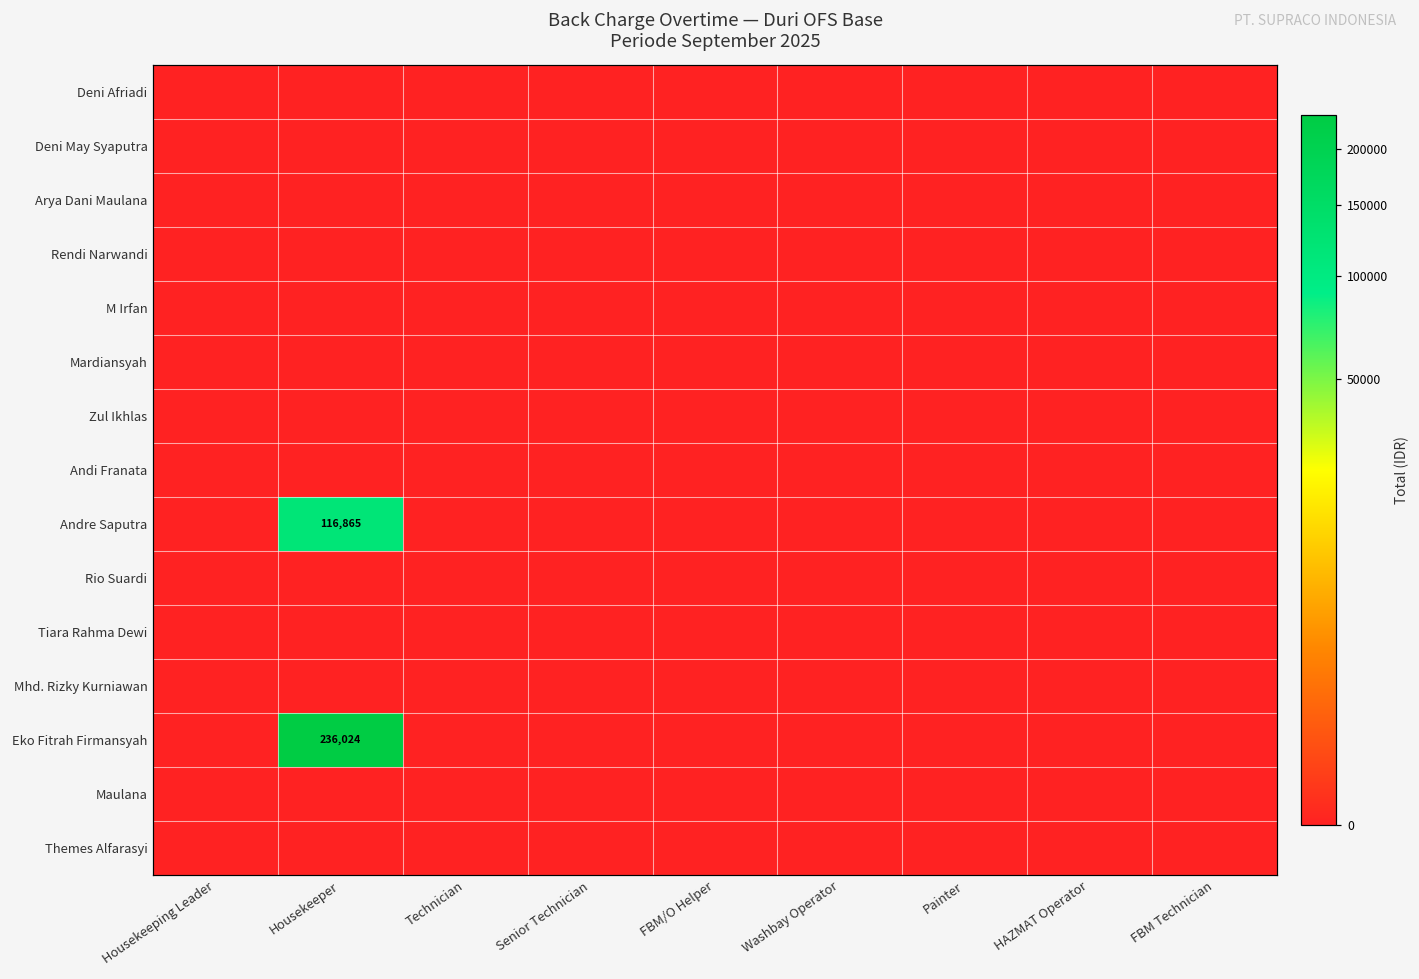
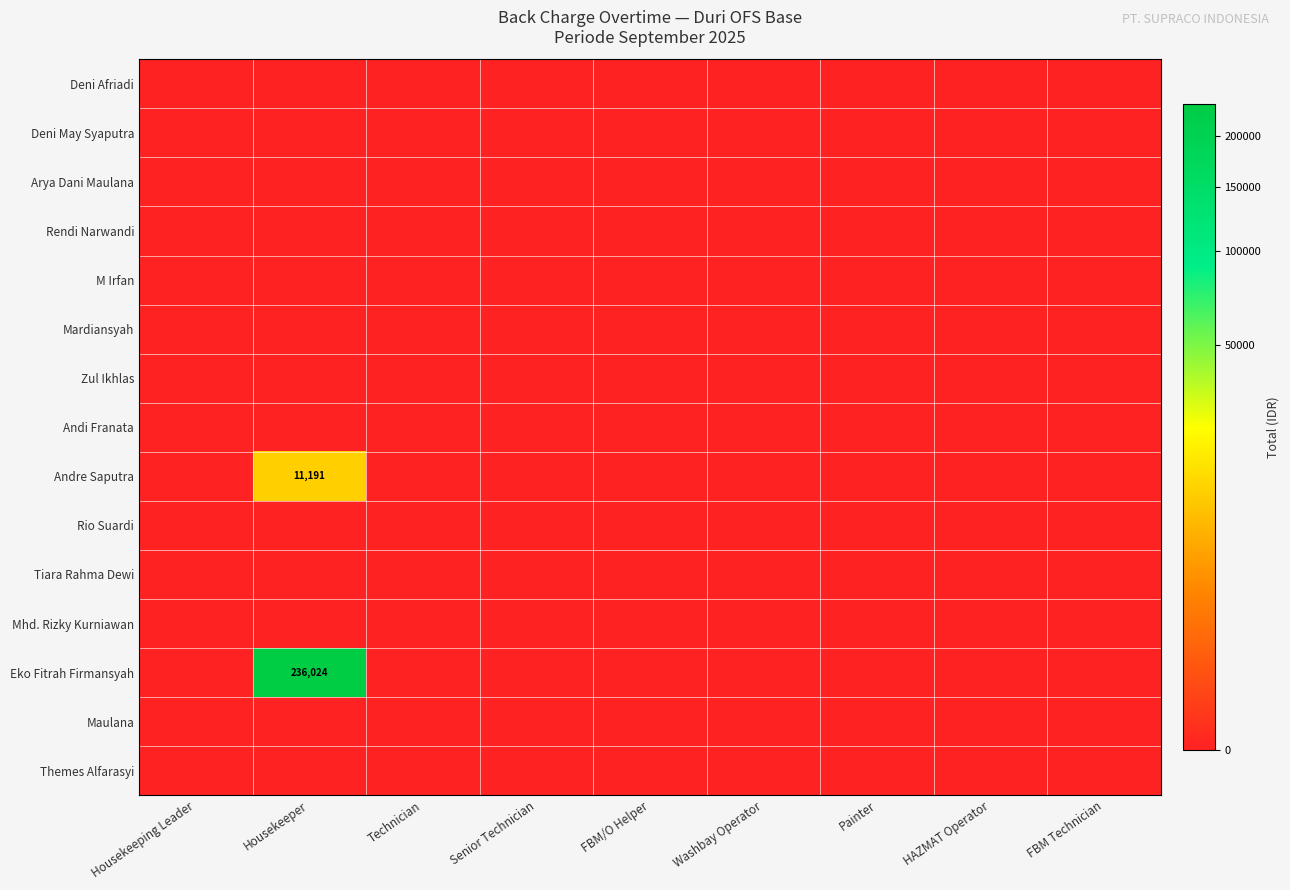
Andre Saputra, Housekeeper: 116,865 -> 11,191
